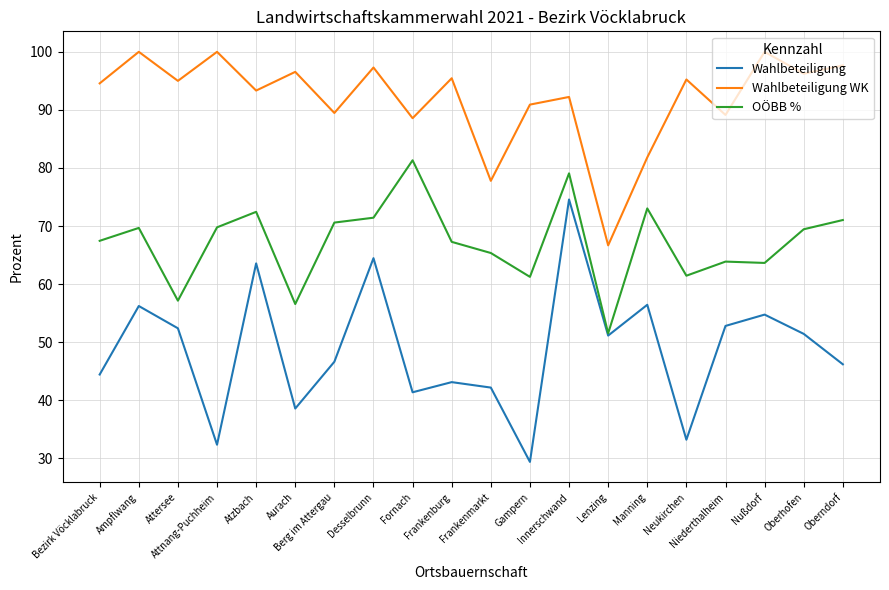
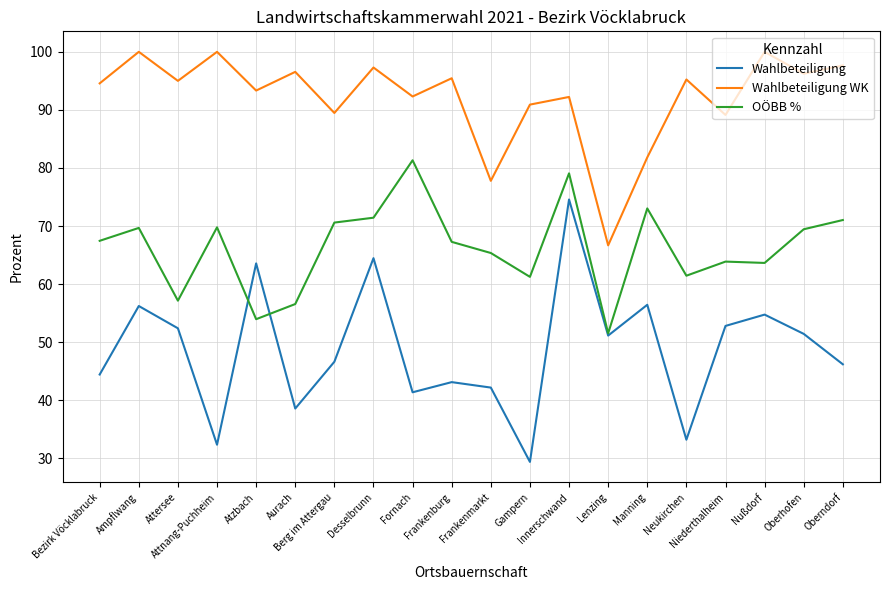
OÖBB %, Atzbach: 72 -> 54
Wahlbeteiligung WK, Fornach: 89 -> 92
